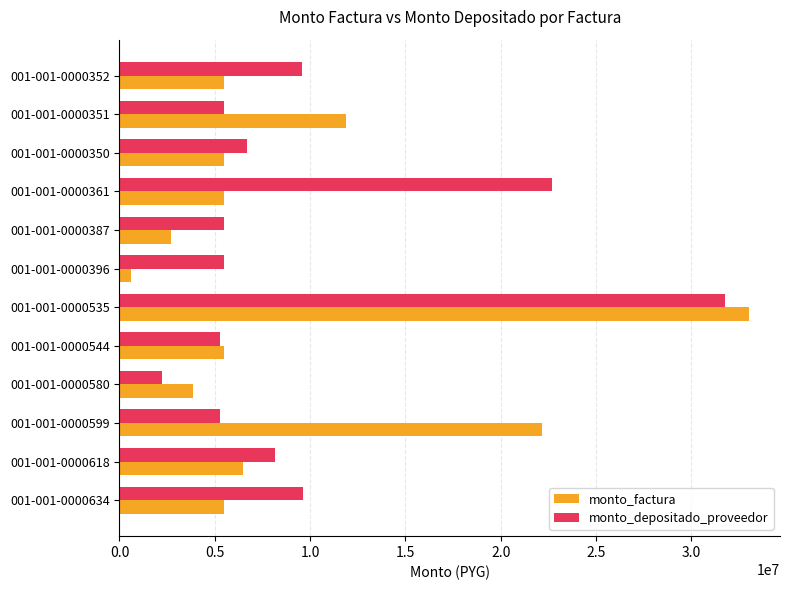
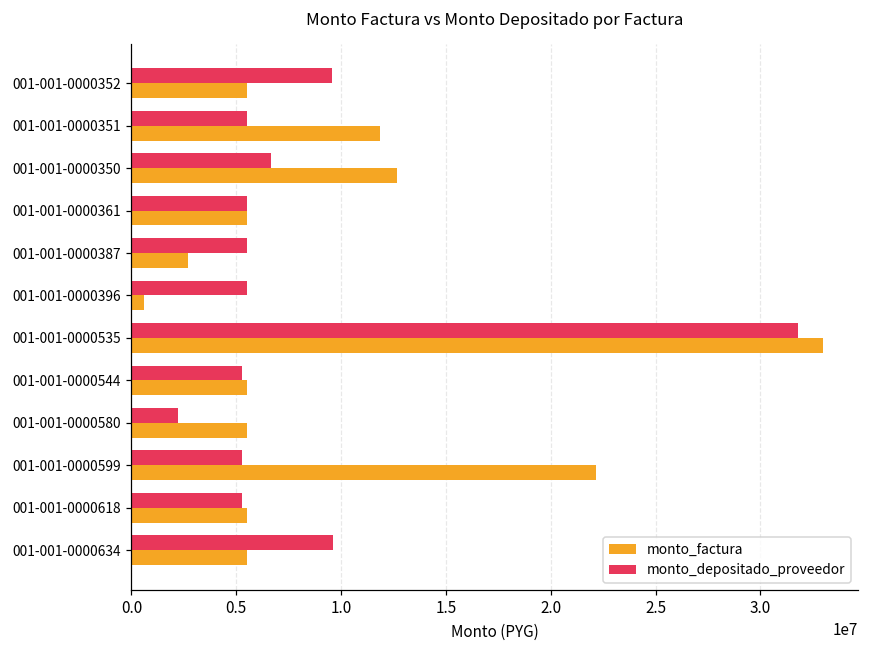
monto_factura, 001-001-0000350: 5500000 -> 12600000
monto_depositado_proveedor, 001-001-0000361: 22700000 -> 5500000
monto_factura, 001-001-0000580: 3800000 -> 5500000
monto_depositado_proveedor, 001-001-0000618: 8100000 -> 5300000
monto_factura, 001-001-0000618: 6500000 -> 5500000
